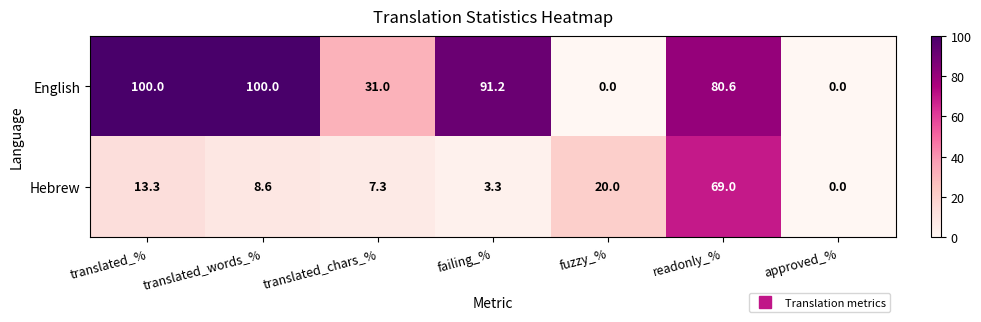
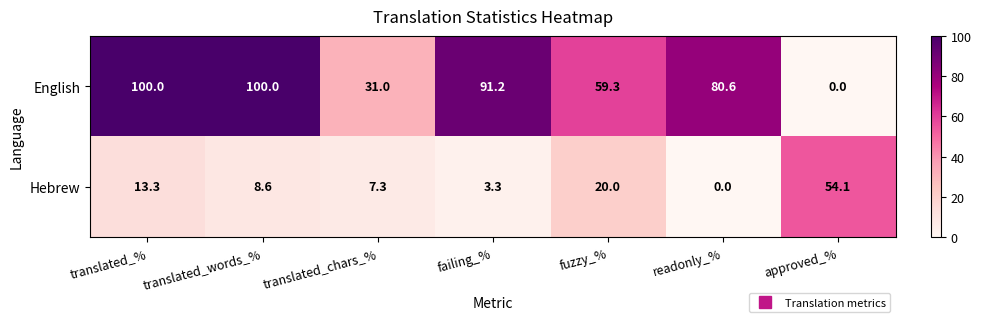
English, fuzzy_%: 0.0 -> 59.3
Hebrew, readonly_%: 69.0 -> 0.0
Hebrew, approved_%: 0.0 -> 54.1
